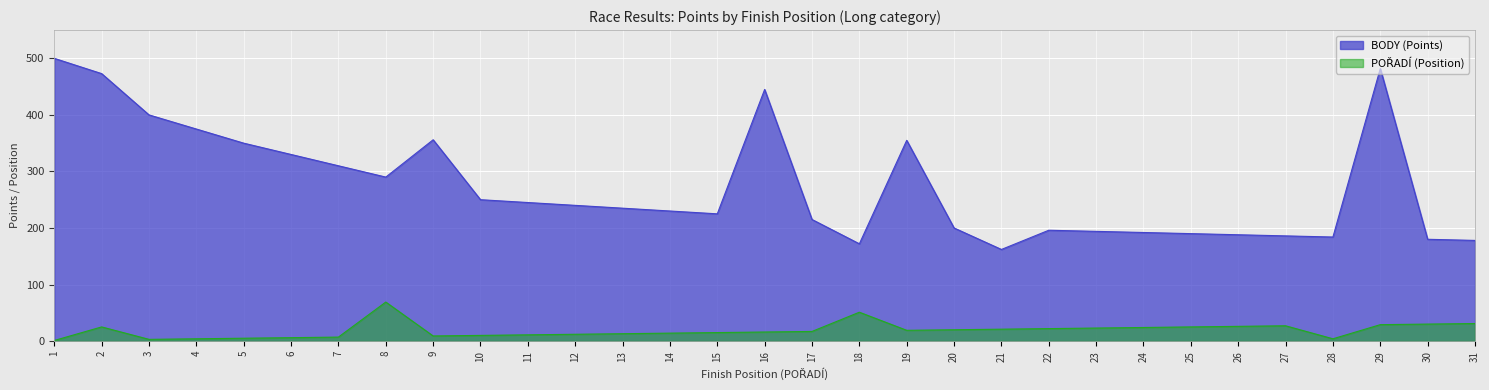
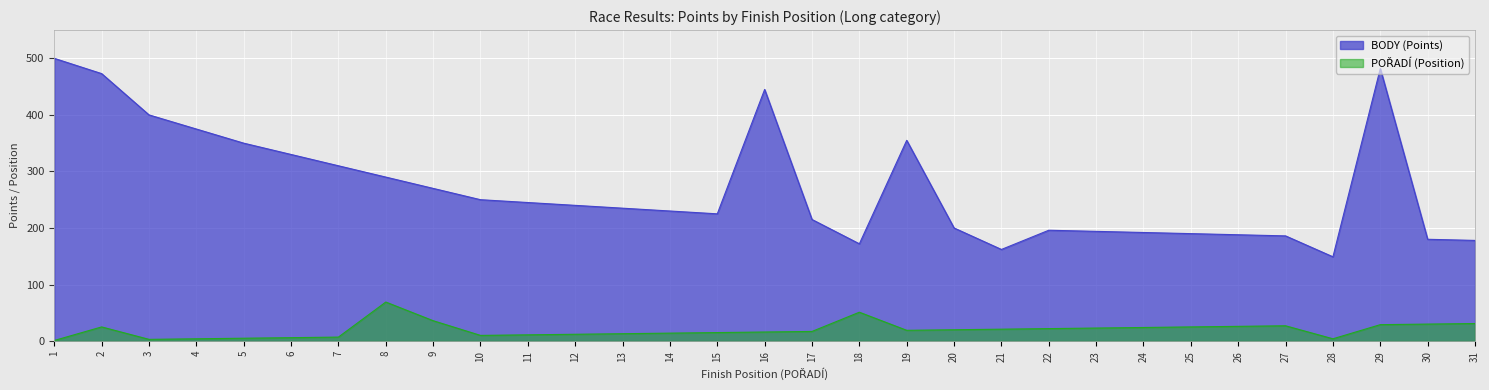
BODY (Points), 9: 360 -> 270
POŘADÍ (Position), 9: 10 -> 40
BODY (Points), 28: 180 -> 150
